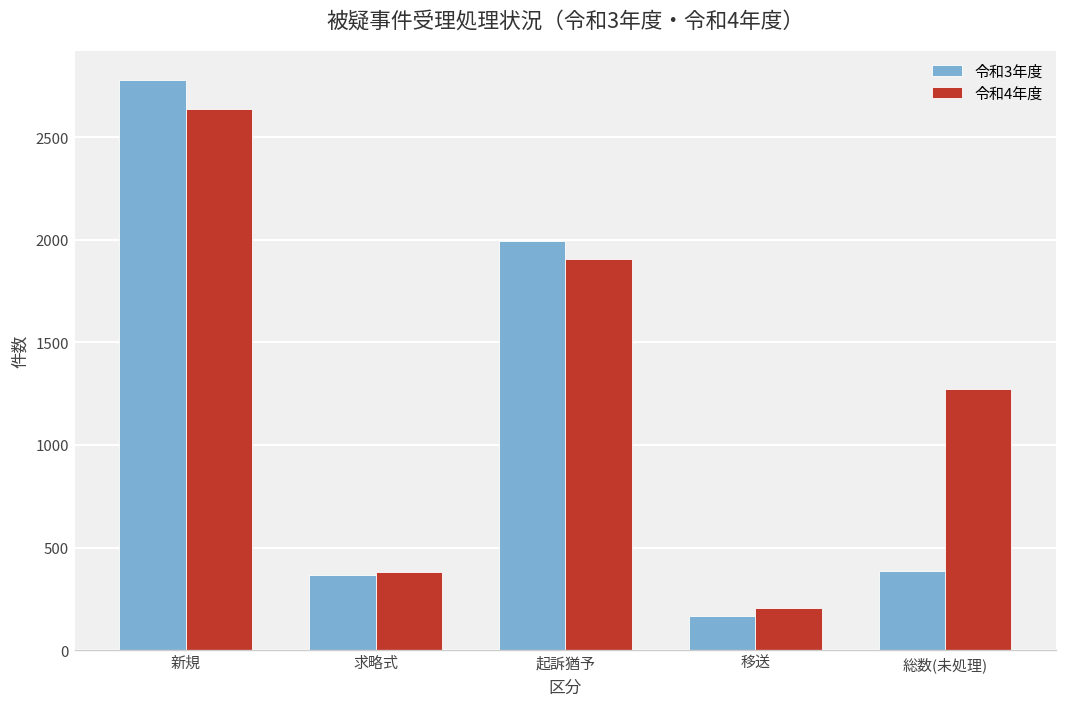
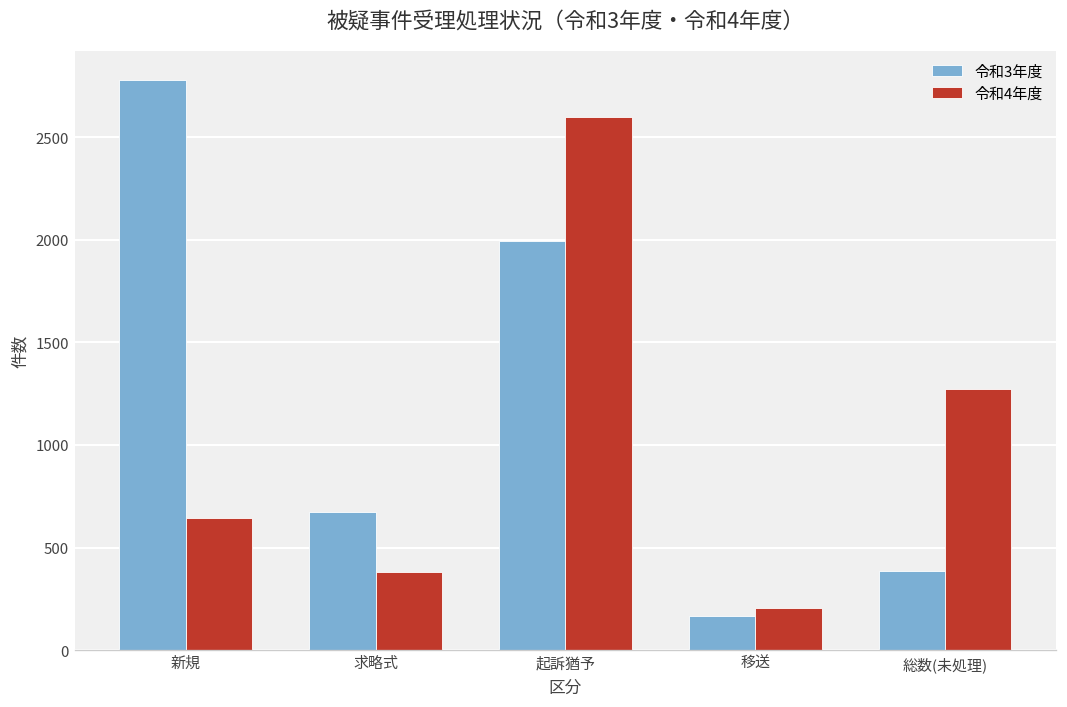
令和4年度, 新規: 2640 -> 650
令和3年度, 求略式: 370 -> 670
令和4年度, 起訴猶予: 1910 -> 2600
